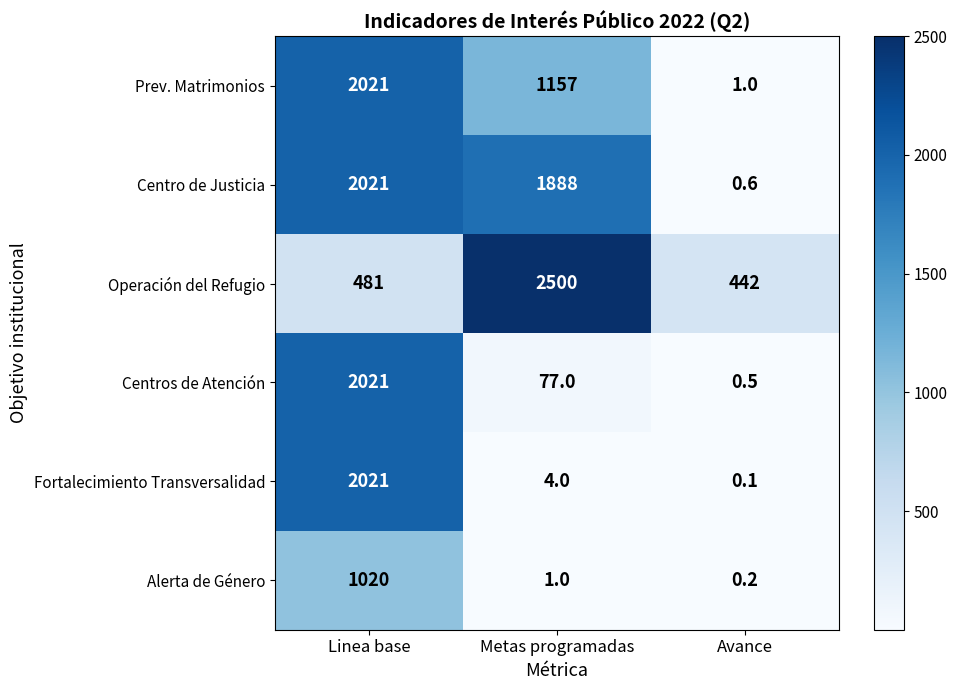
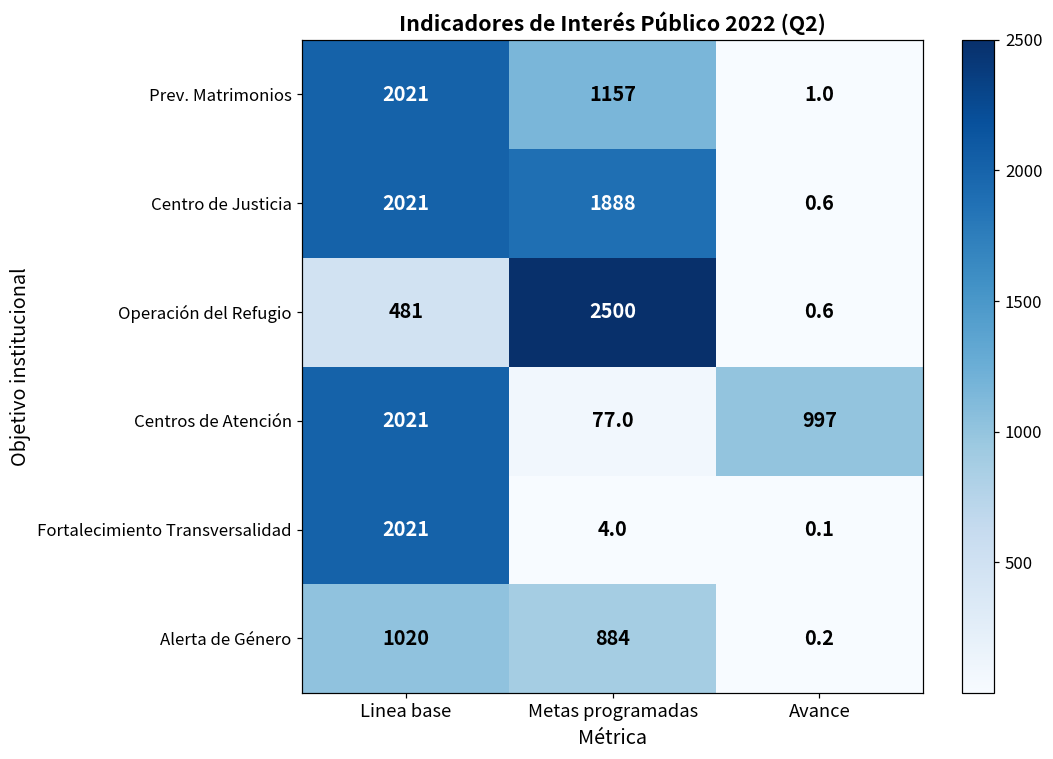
Operación del Refugio, Avance: 442 -> 0.6
Centros de Atención, Avance: 0.5 -> 997
Alerta de Género, Metas programadas: 1.0 -> 884
